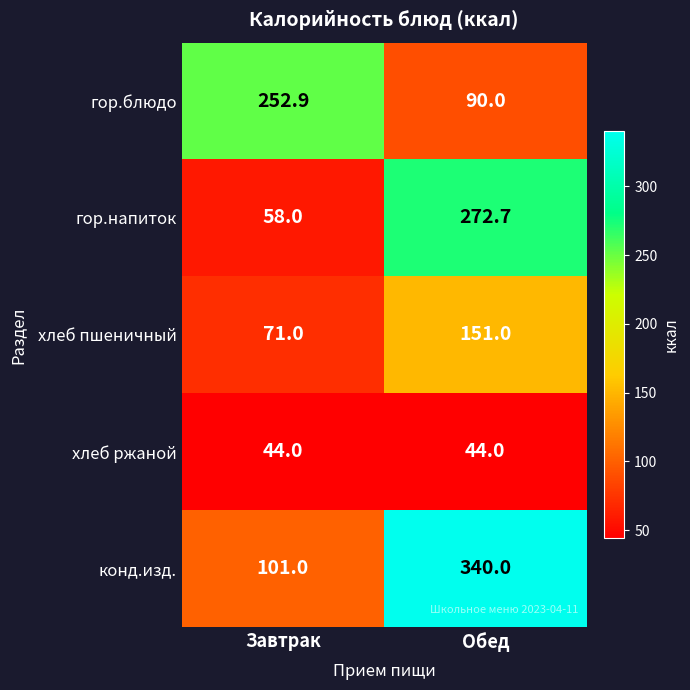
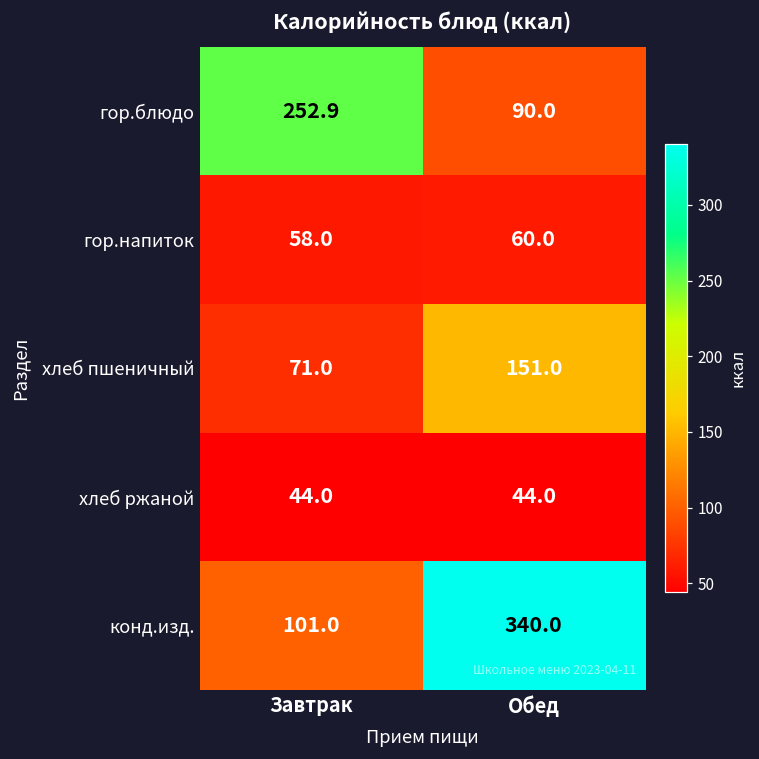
гор.напиток, Обед: 272.7 -> 60.0
